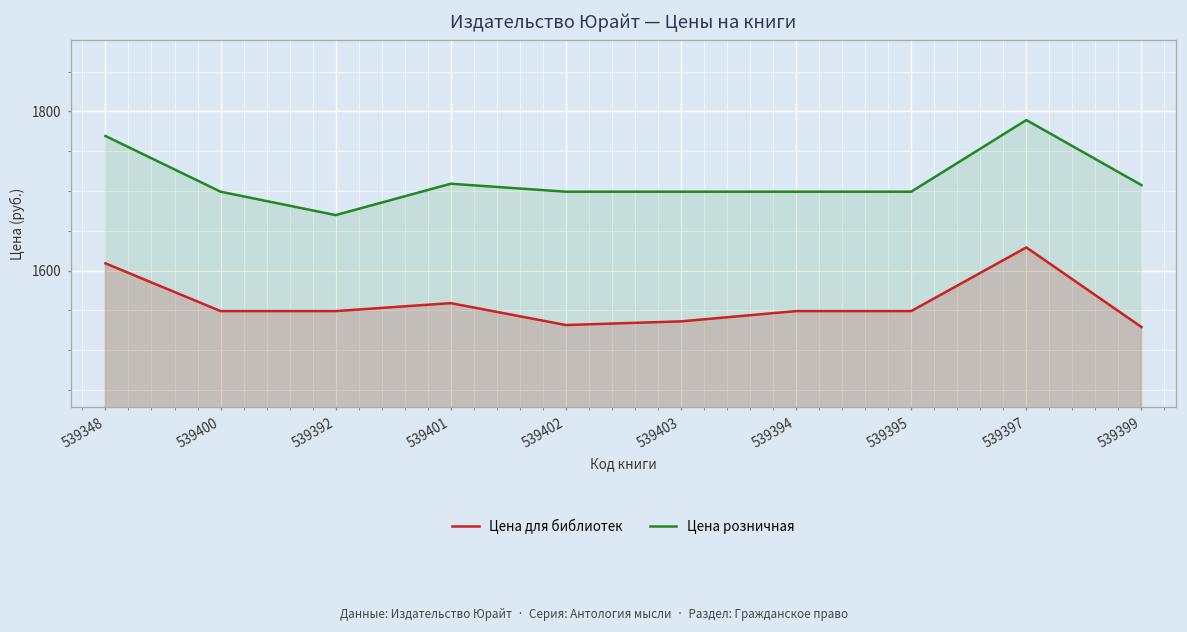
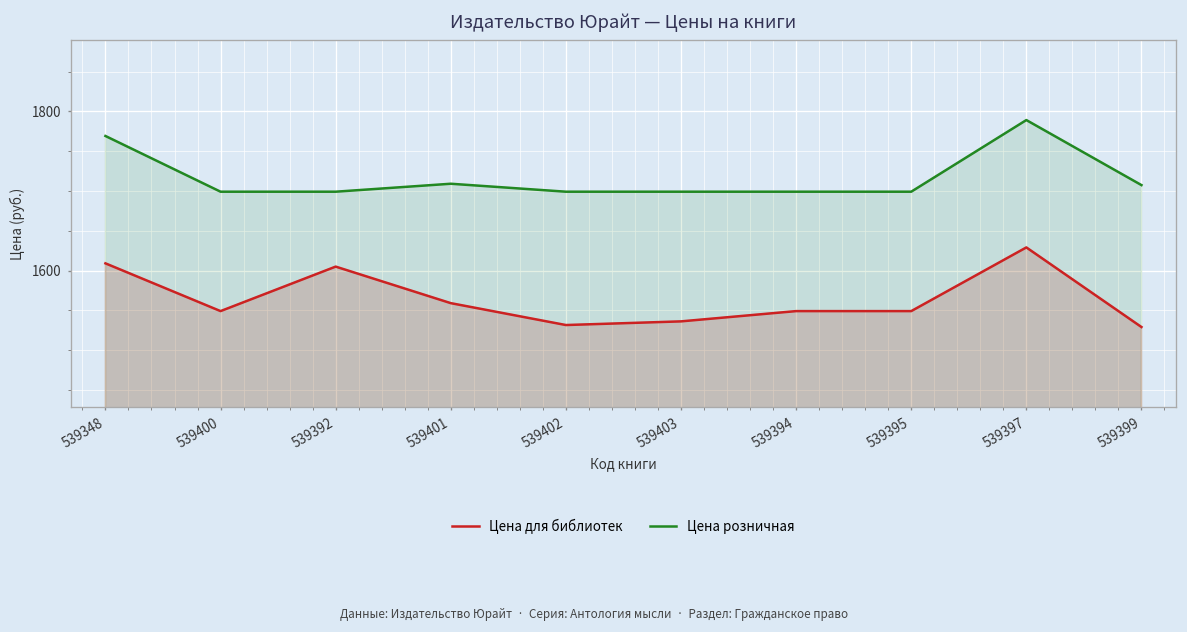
Цена для библиотек, 539392: 1550 -> 1600
Цена розничная, 539392: 1670 -> 1700
